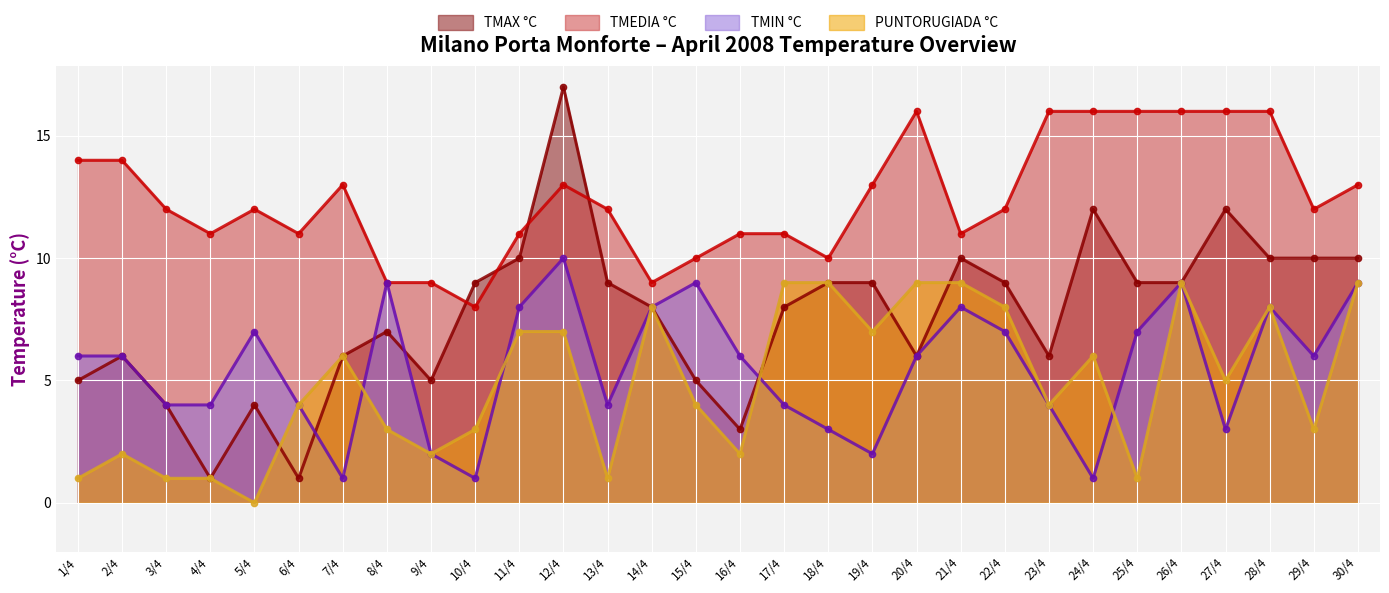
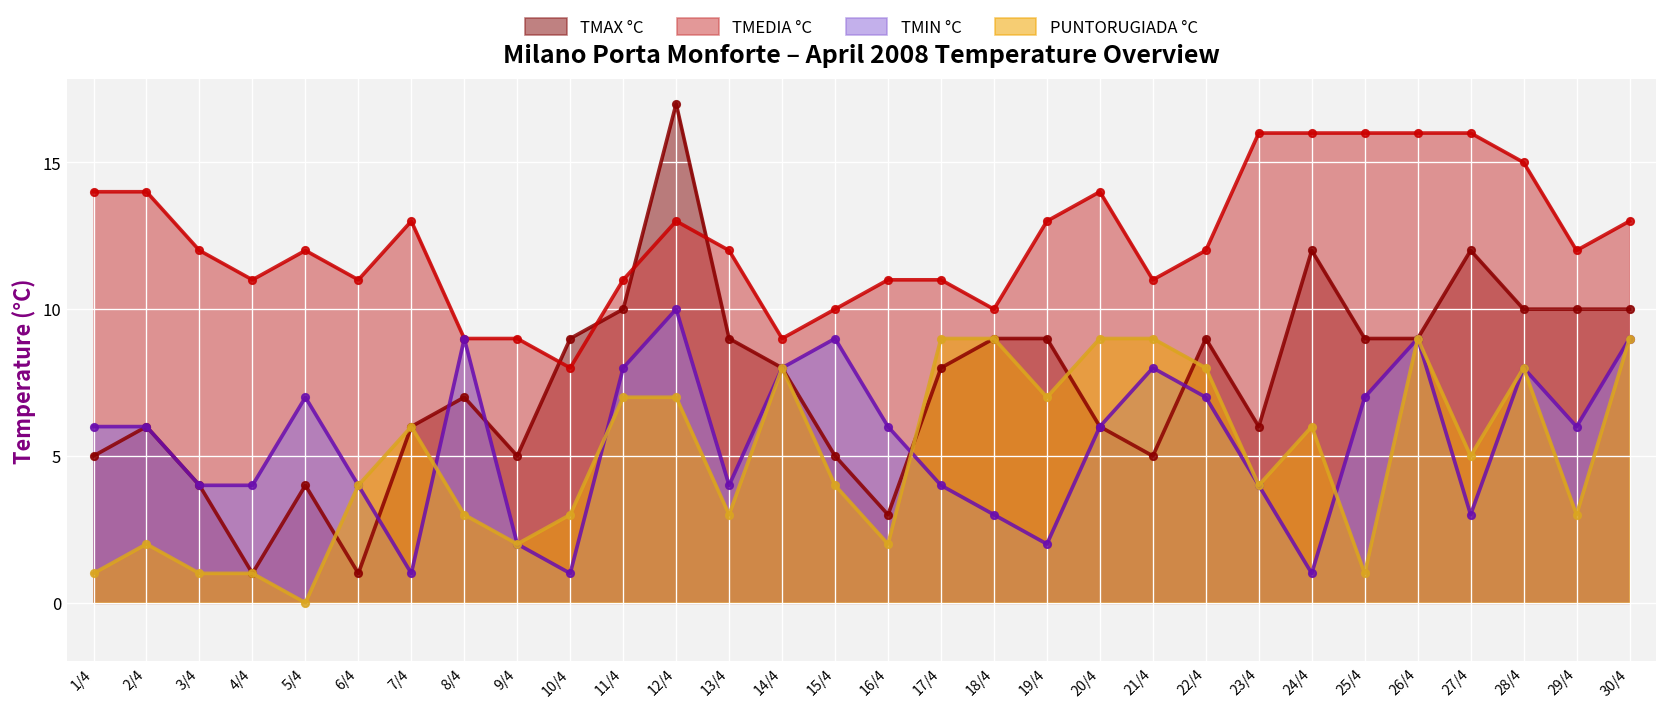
PUNTORUGIADA °C, 13/4: 1 -> 3
TMEDIA °C, 20/4: 16 -> 14
TMAX °C, 21/4: 10 -> 5
TMEDIA °C, 28/4: 16 -> 15
